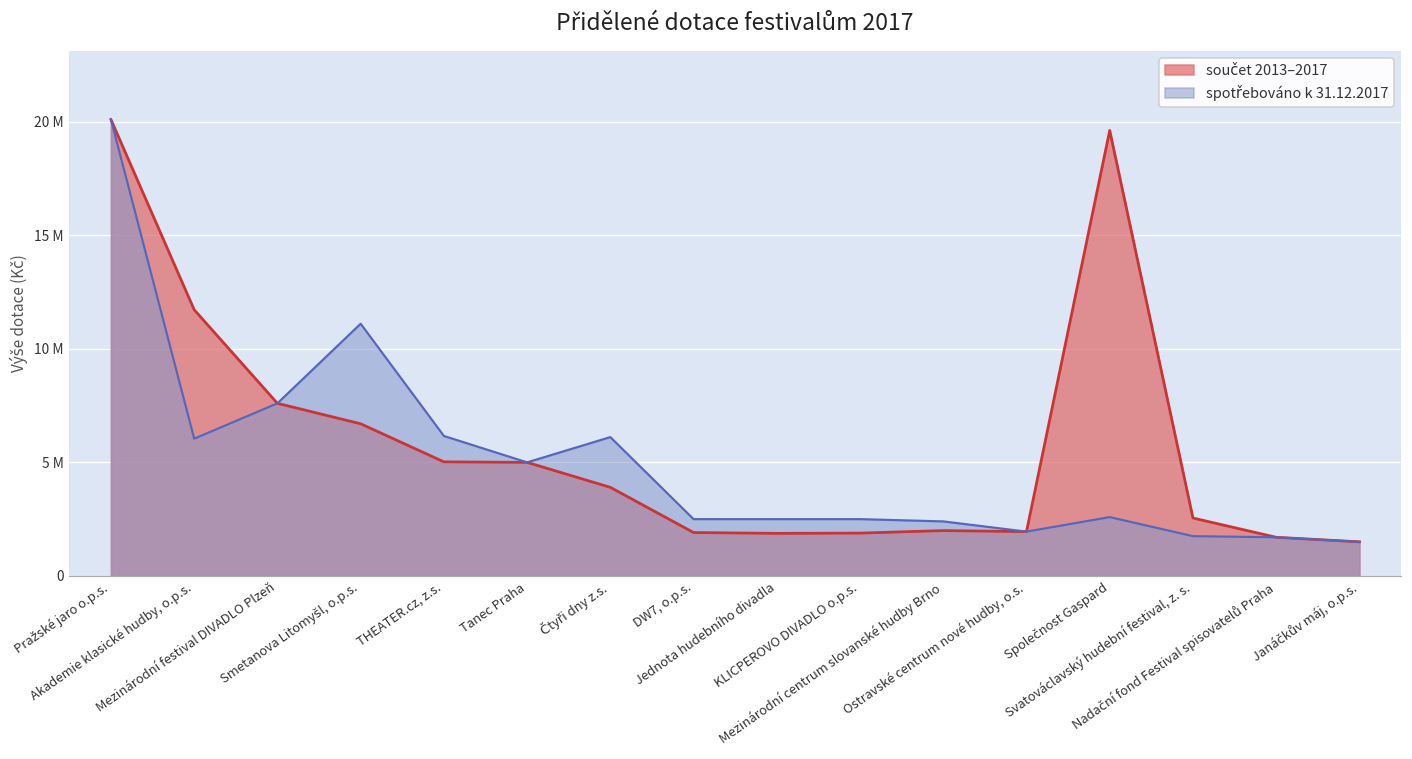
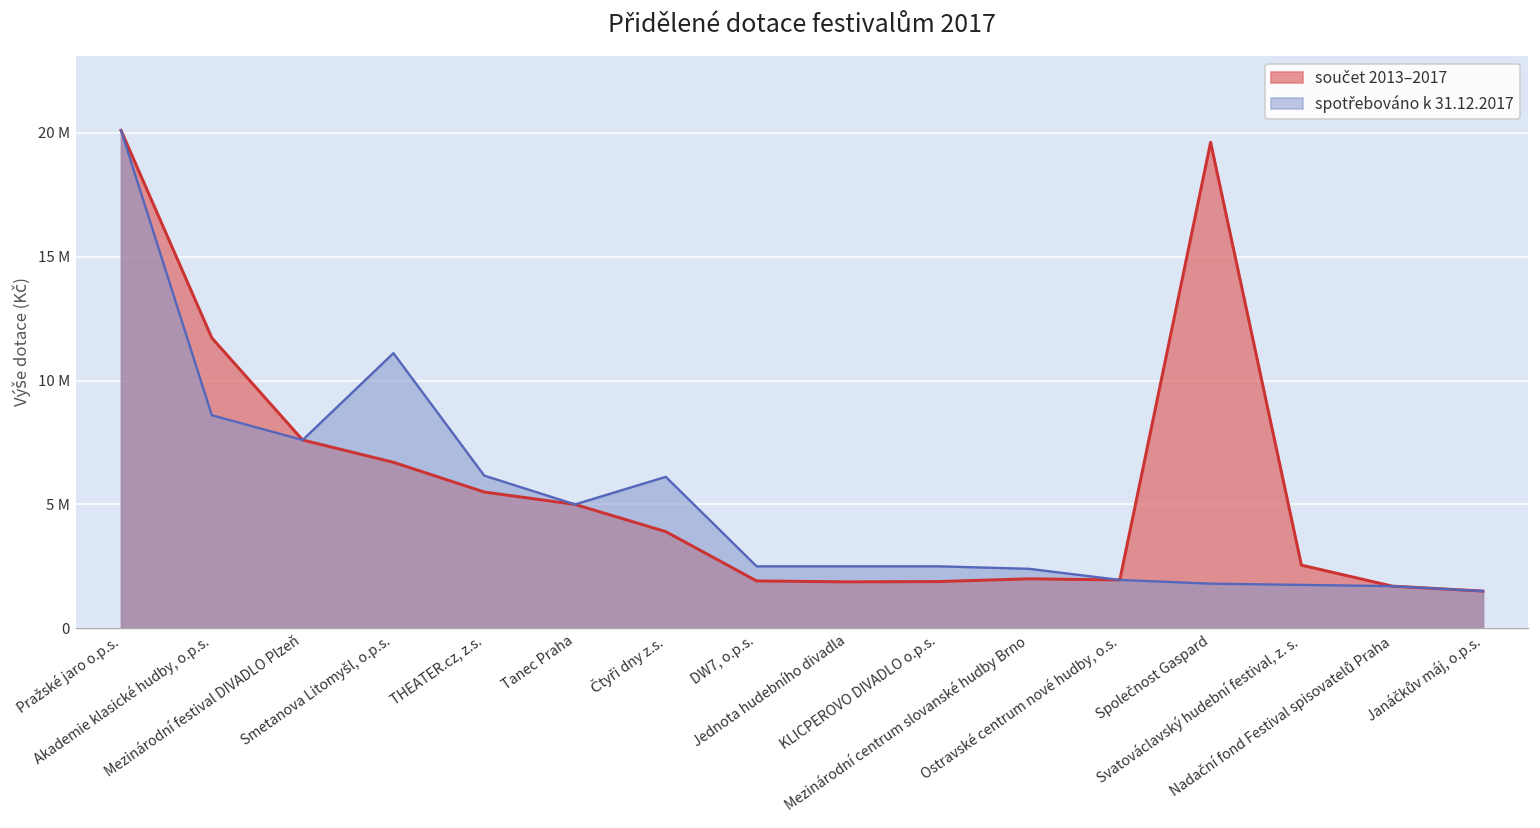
spotřebováno k 31.12.2017, Akademie klasické hudby, o.p.s.: 6000000 -> 8600000
součet 2013–2017, THEATER.cz, z.s.: 5000000 -> 5500000
spotřebováno k 31.12.2017, Společnost Gaspard: 2600000 -> 1800000
